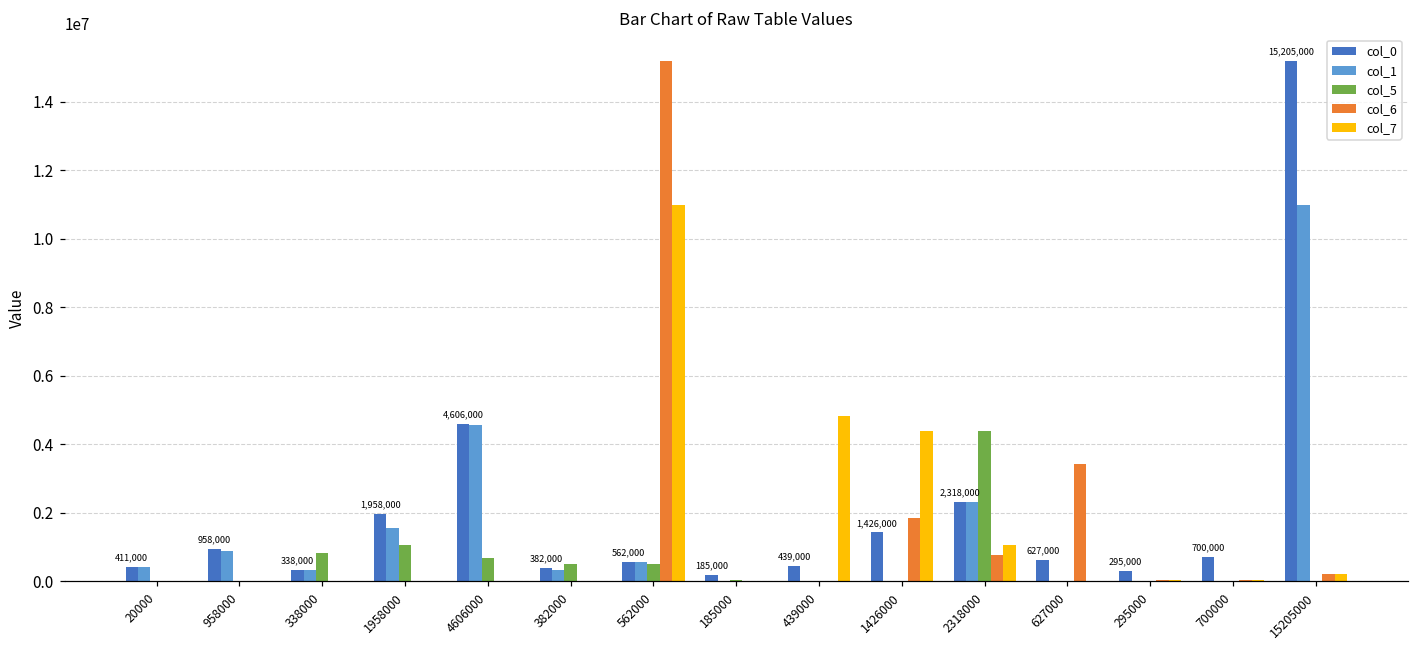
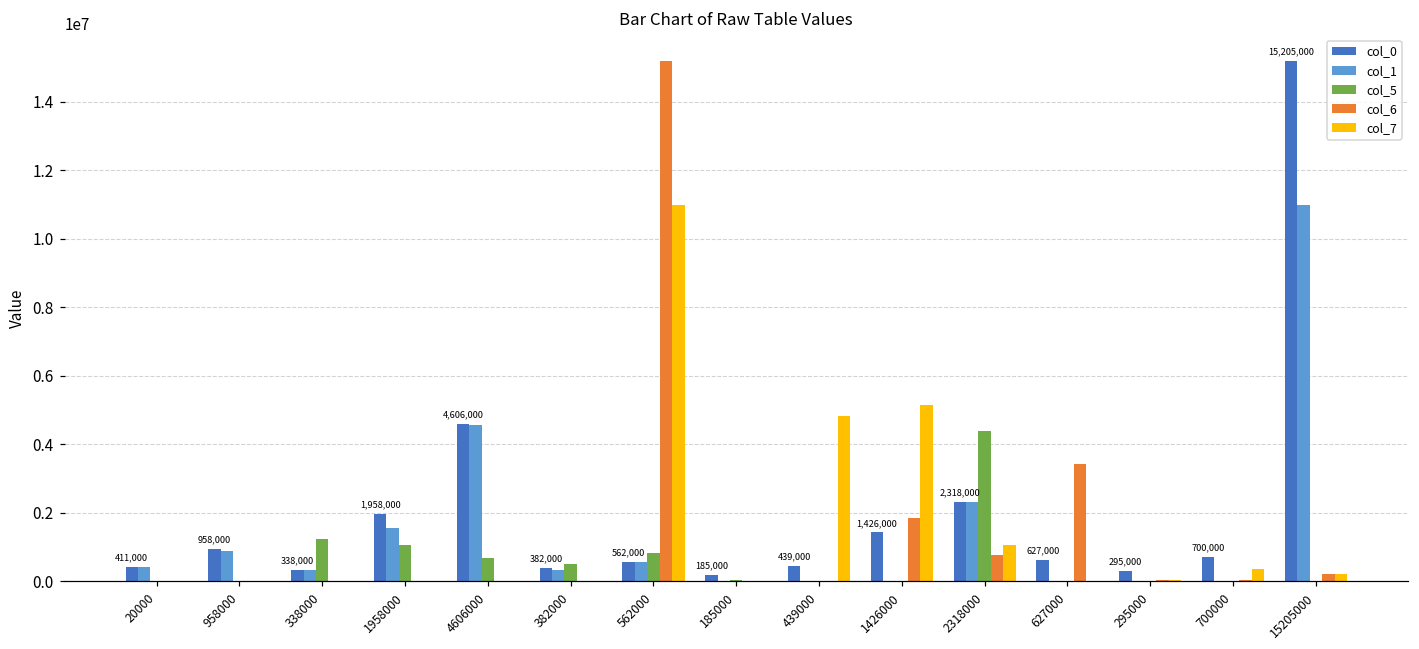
col_5, 338000: 800000 -> 1200000
col_5, 562000: 500000 -> 800000
col_7, 1426000: 4400000 -> 5100000
col_7, 700000: 0 -> 400000
